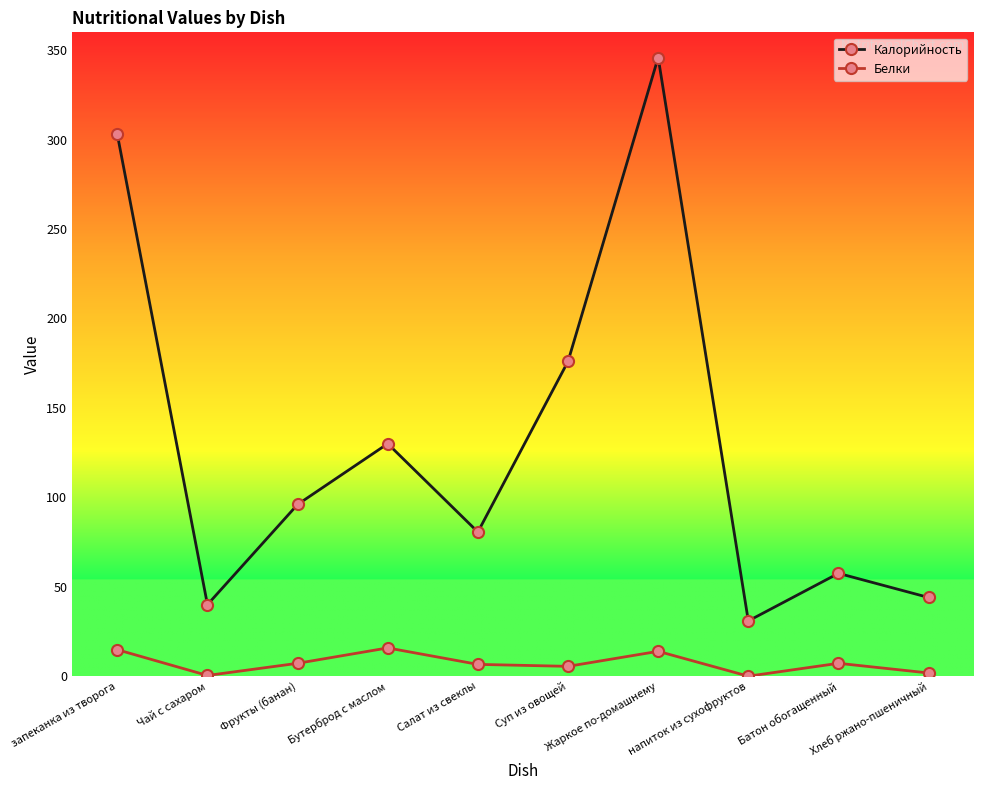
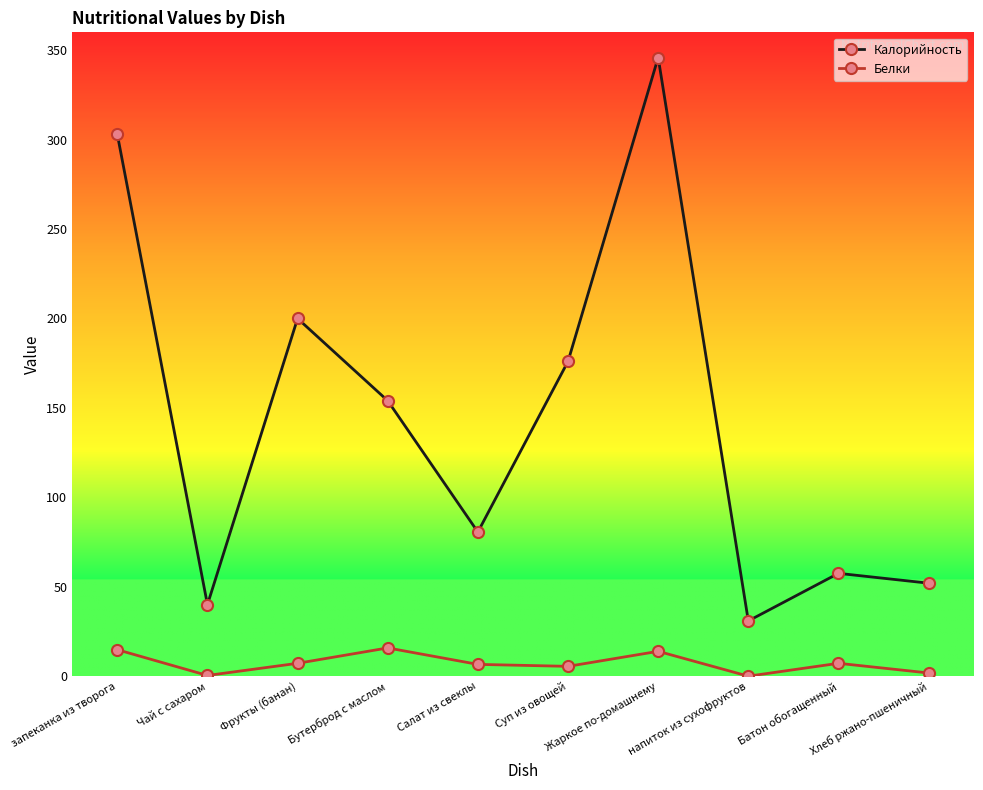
Калорийность, Фрукты (банан): 96 -> 200
Калорийность, Бутерброд с маслом: 130 -> 154
Калорийность, Хлеб ржано-пшеничный: 44 -> 52
